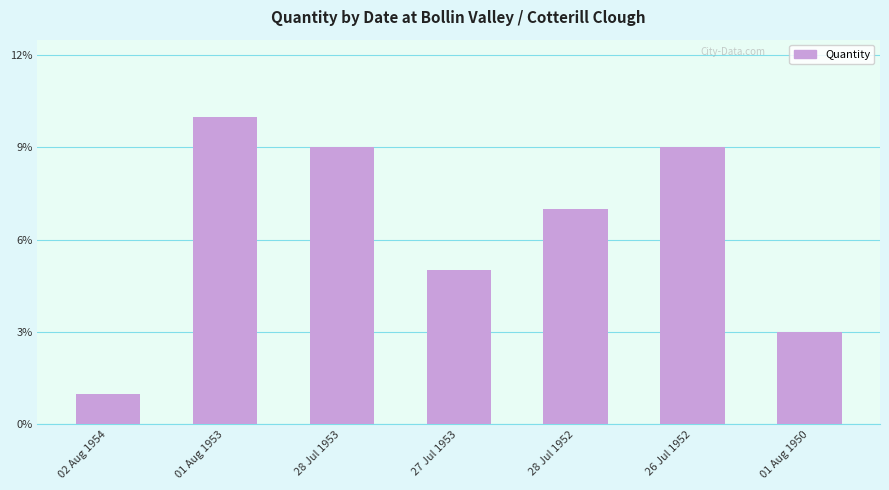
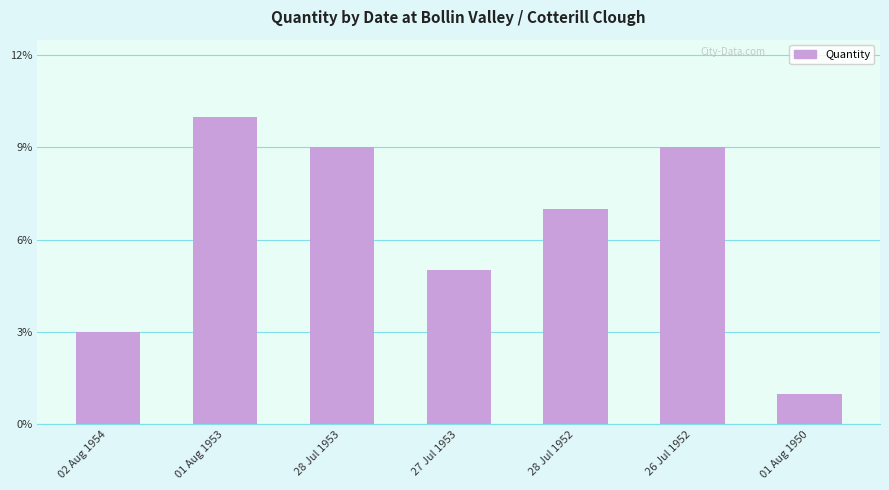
02 Aug 1954: 1% -> 3%
01 Aug 1950: 3% -> 1%
